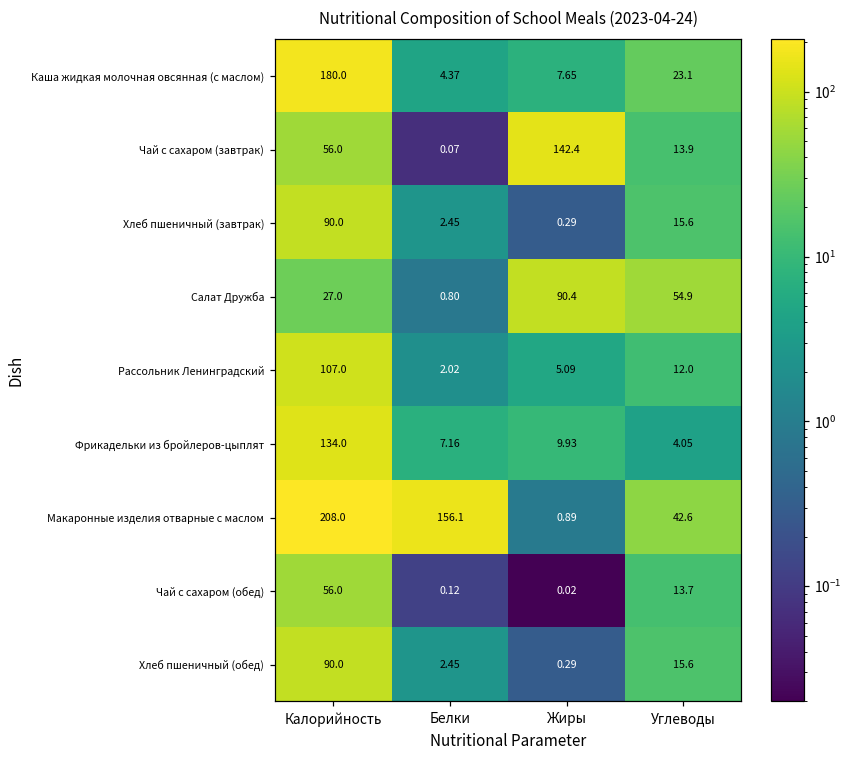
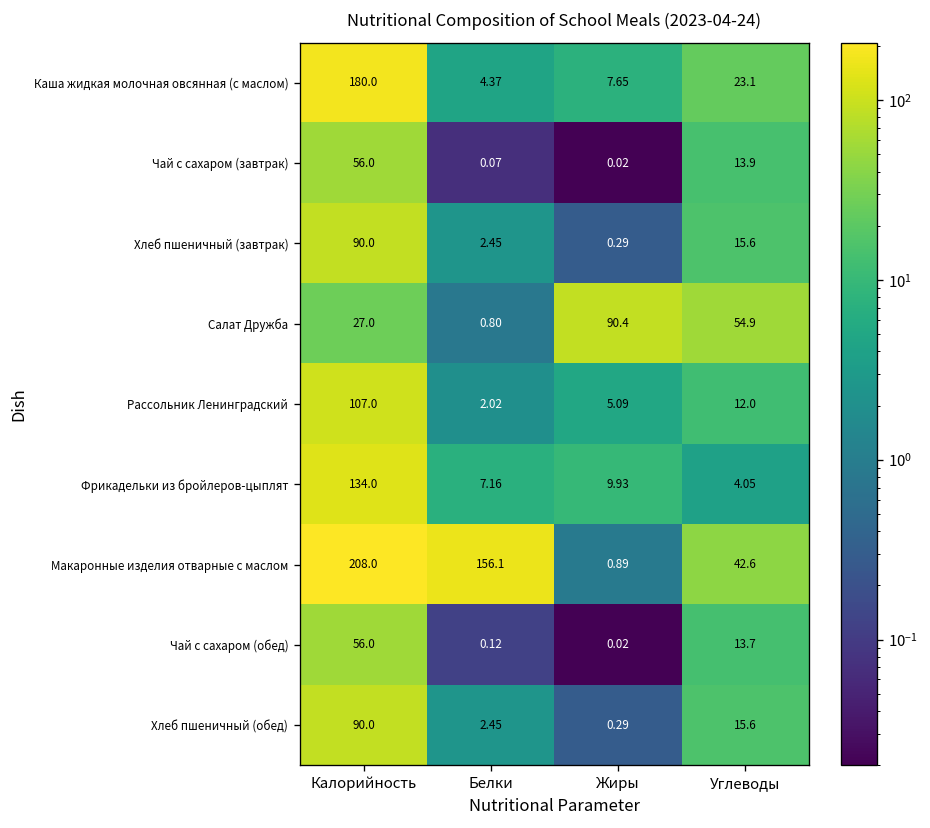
Чай с сахаром (завтрак), Жиры: 142.4 -> 0.02
